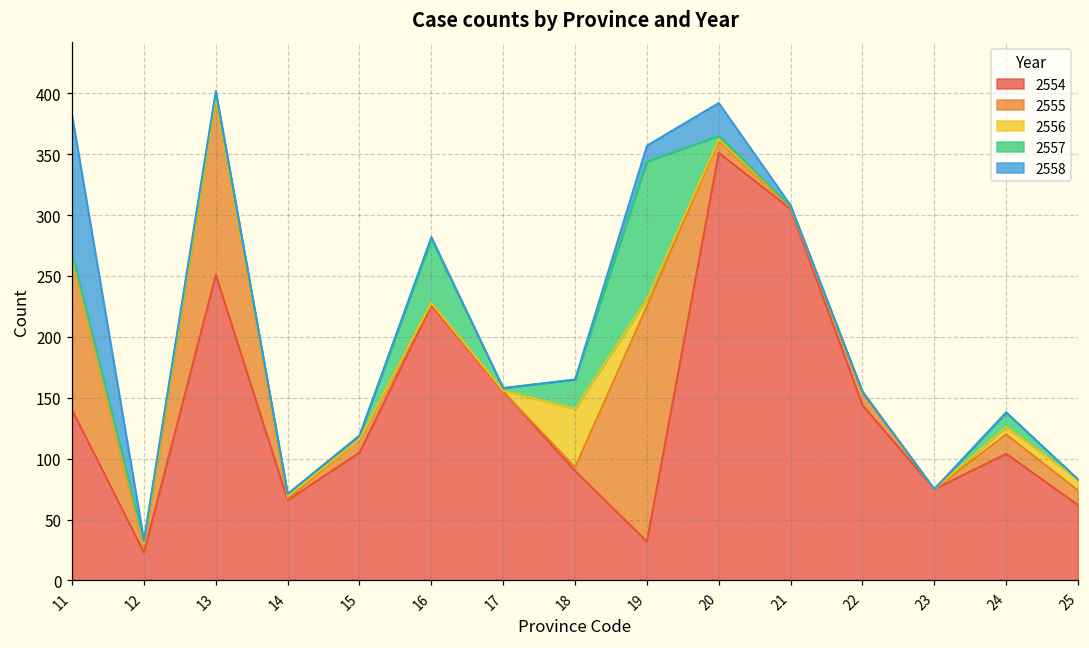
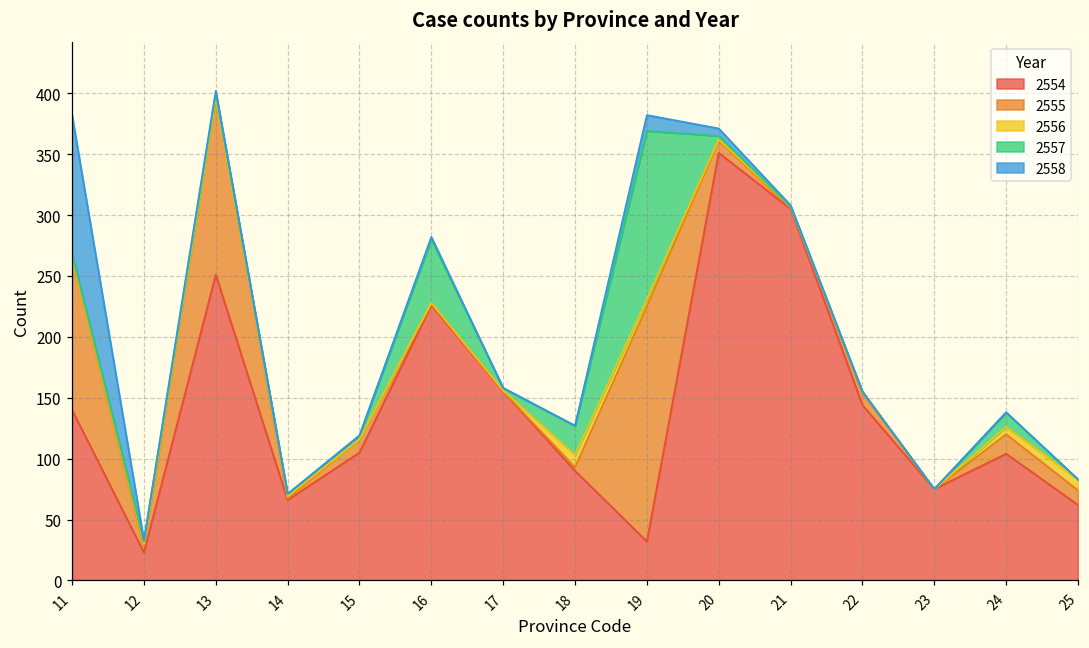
2556, 18: 48 -> 10
2557, 19: 113 -> 138
2558, 20: 27 -> 6
